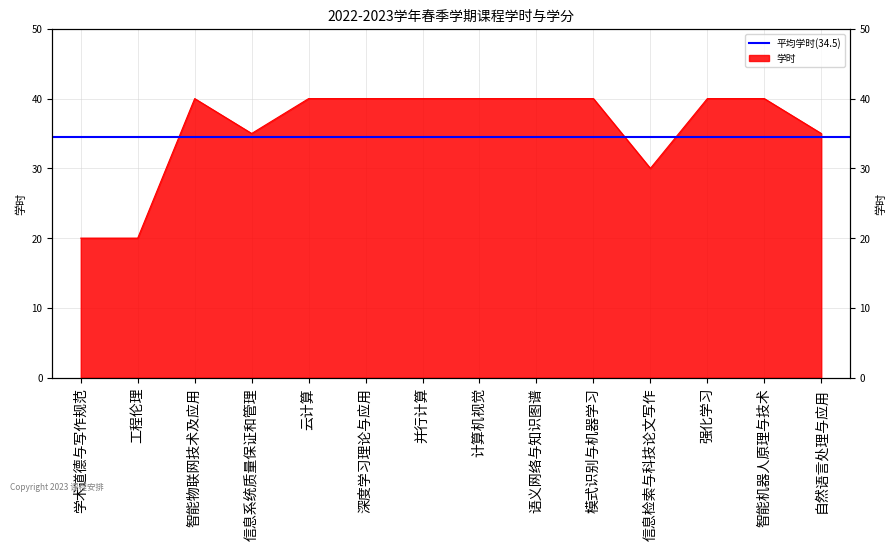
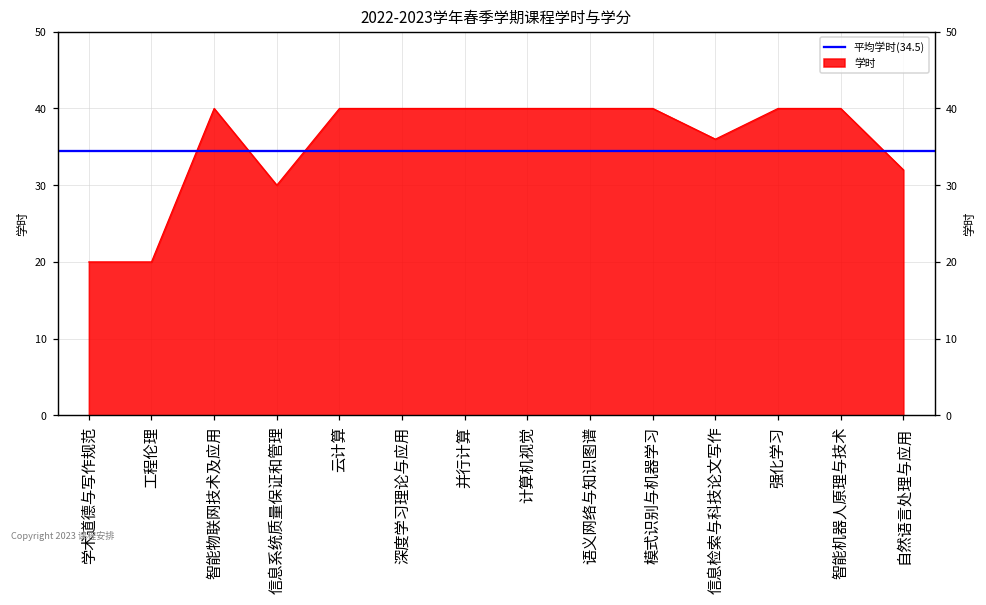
信息系统质量保证和管理: 35 -> 30
信息检索与科技论文写作: 30 -> 36
自然语言处理与应用: 35 -> 32
